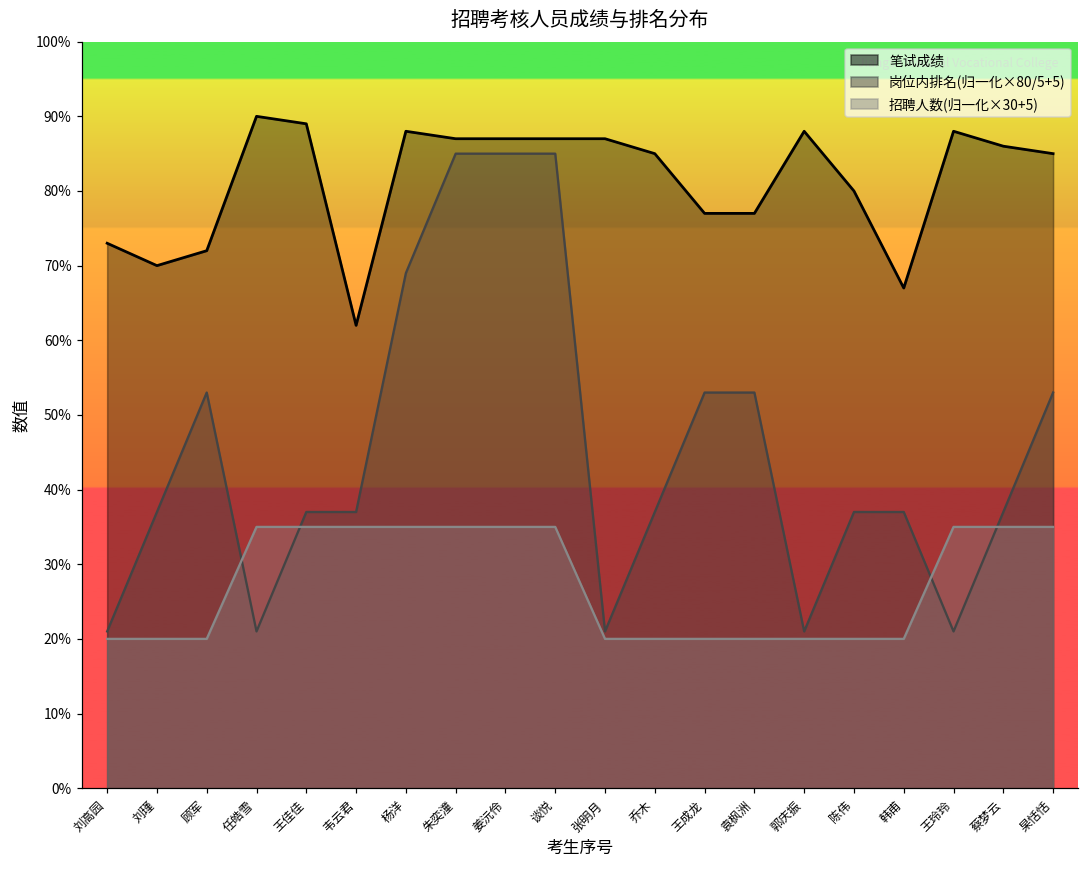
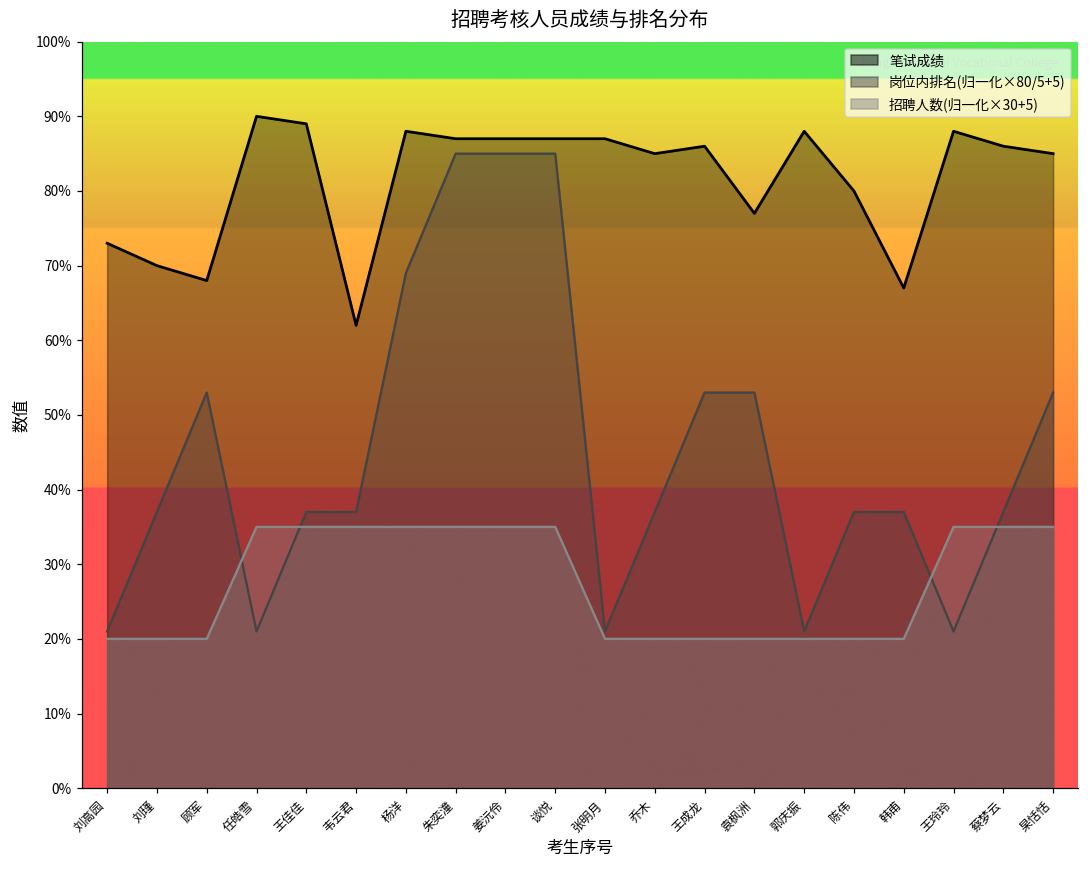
笔试成绩, 顾军: 72% -> 68%
笔试成绩, 王成龙: 77% -> 86%
